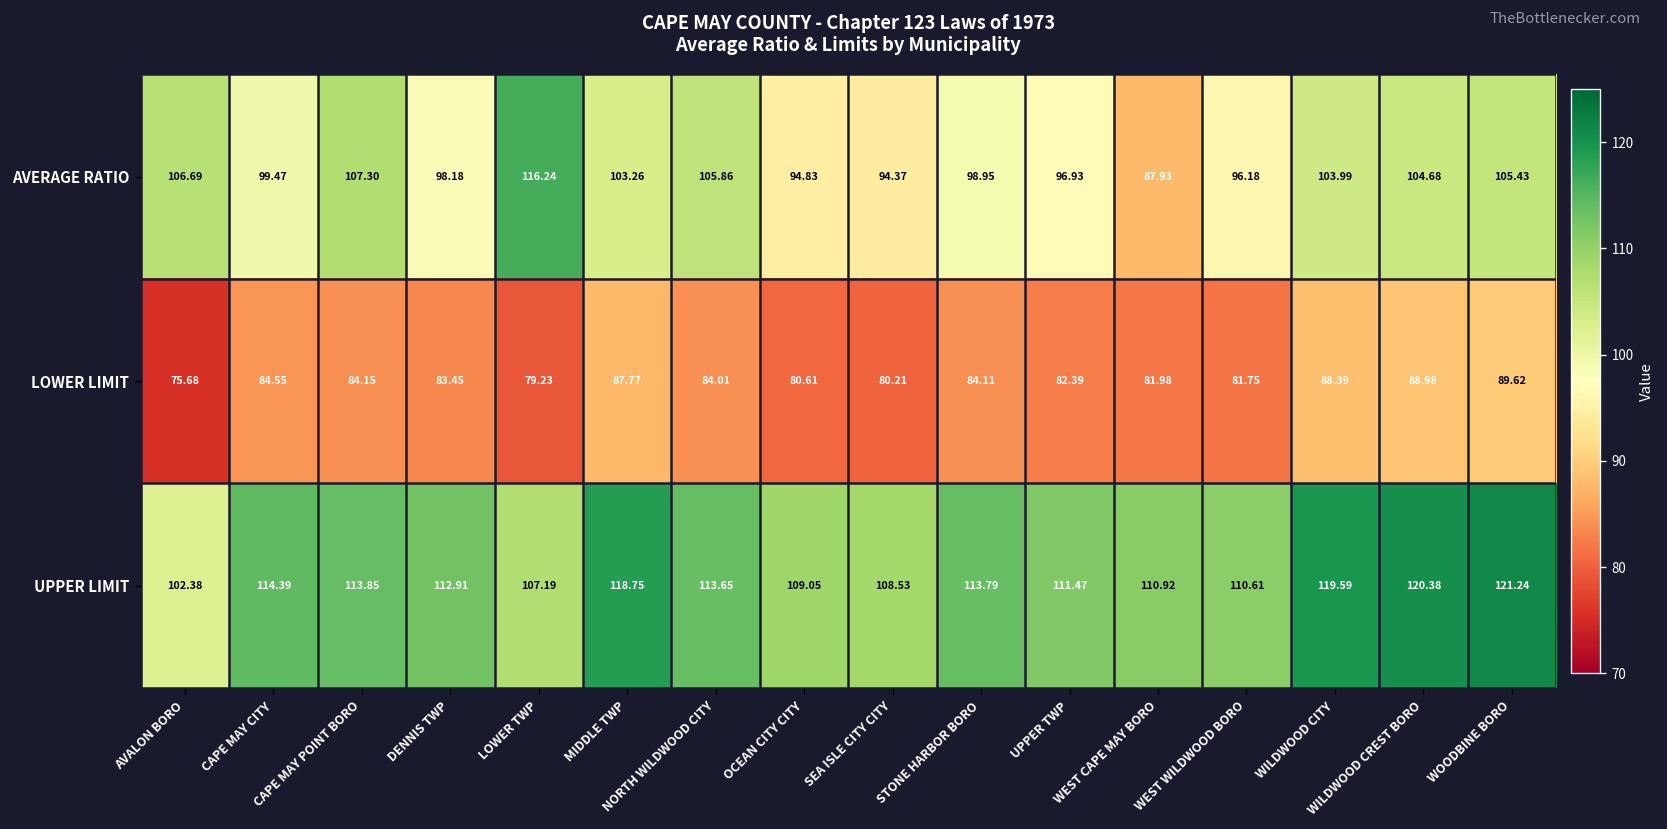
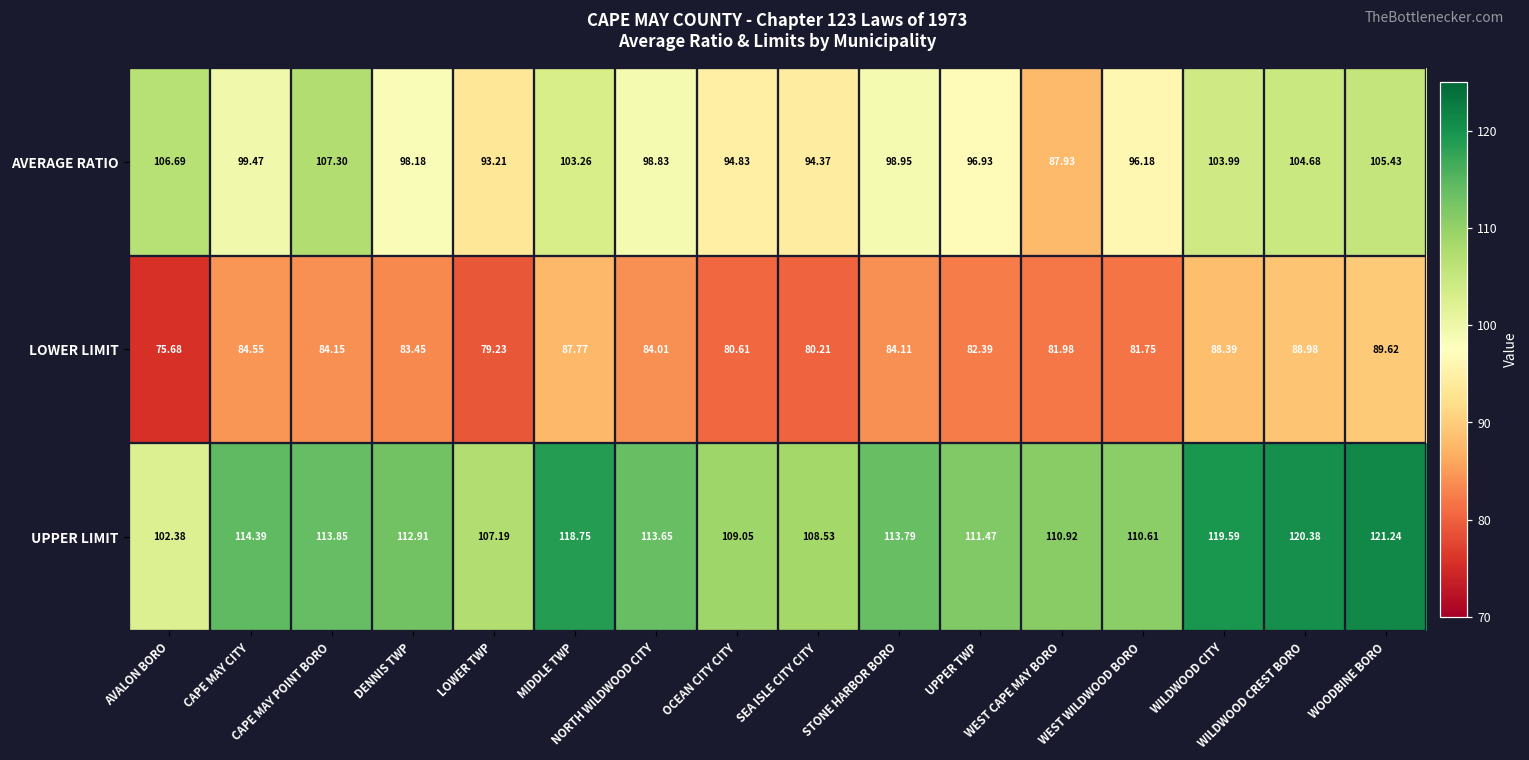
AVERAGE RATIO, LOWER TWP: 116.24 -> 93.21
AVERAGE RATIO, NORTH WILDWOOD CITY: 105.86 -> 98.83
